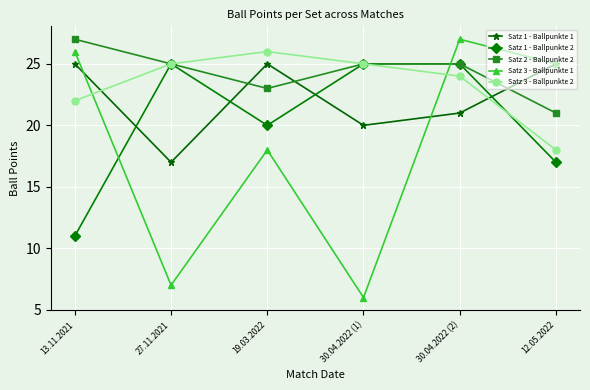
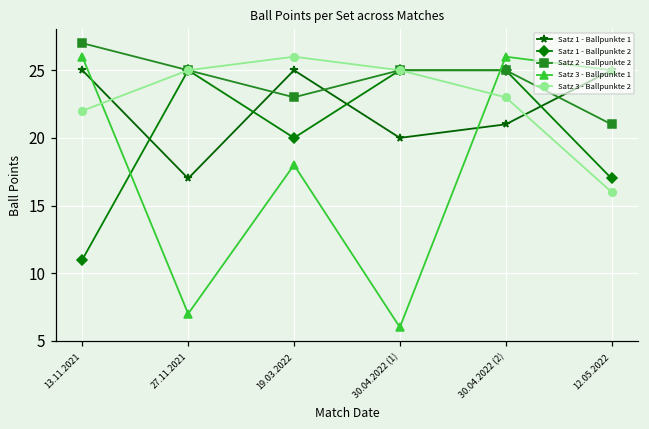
Satz 3 - Ballpunkte 1, 30.04.2022 (2): 27 -> 26
Satz 3 - Ballpunkte 2, 30.04.2022 (2): 24 -> 23
Satz 3 - Ballpunkte 2, 12.05.2022: 18 -> 16
